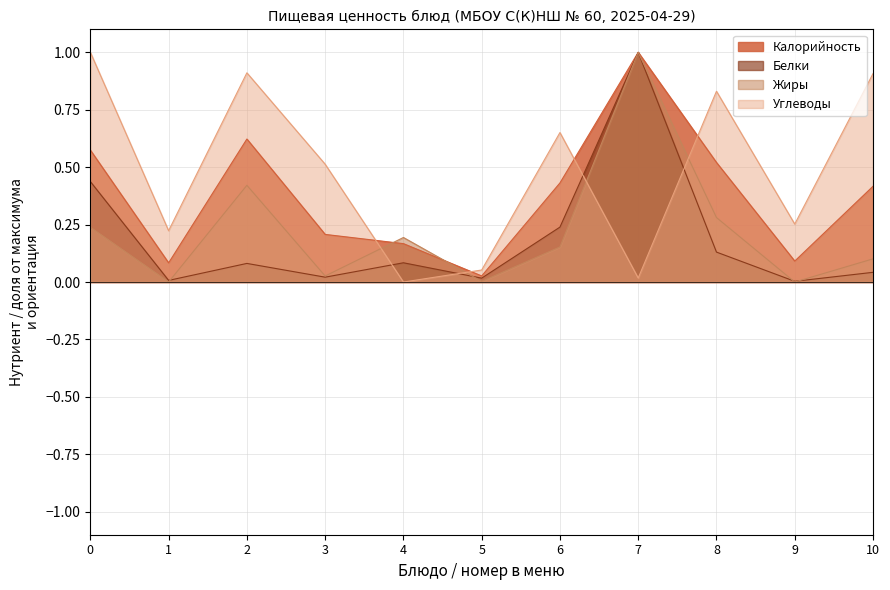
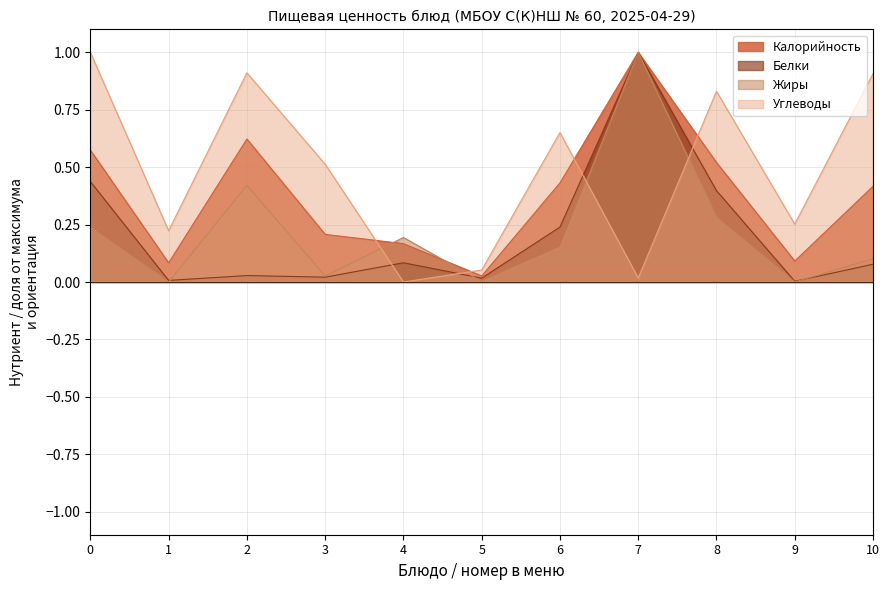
Белки, 2: 0.08 -> 0.03
Белки, 8: 0.13 -> 0.40
Белки, 10: 0.04 -> 0.08
